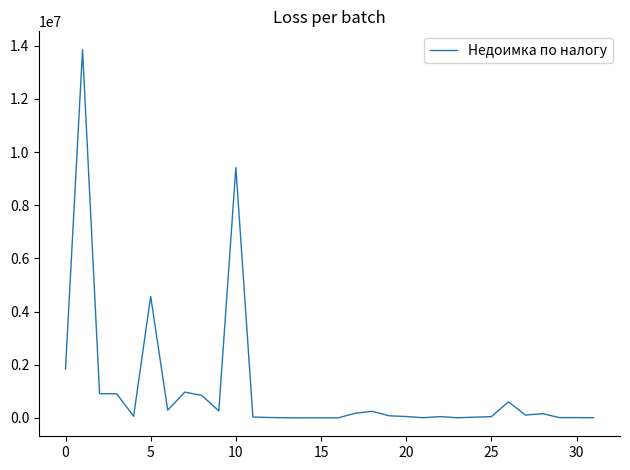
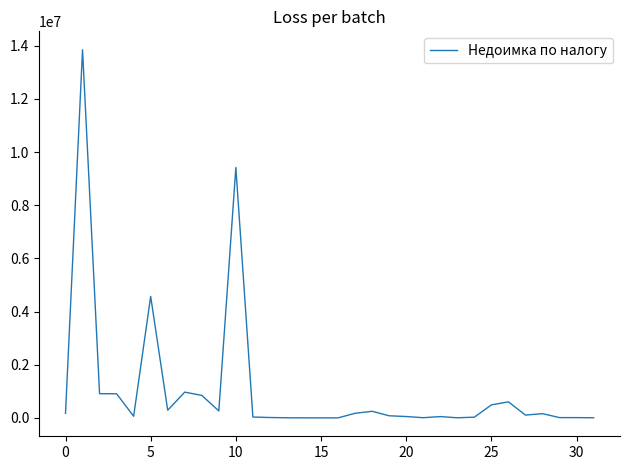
0: 1800000 -> 200000
25: 0 -> 500000
